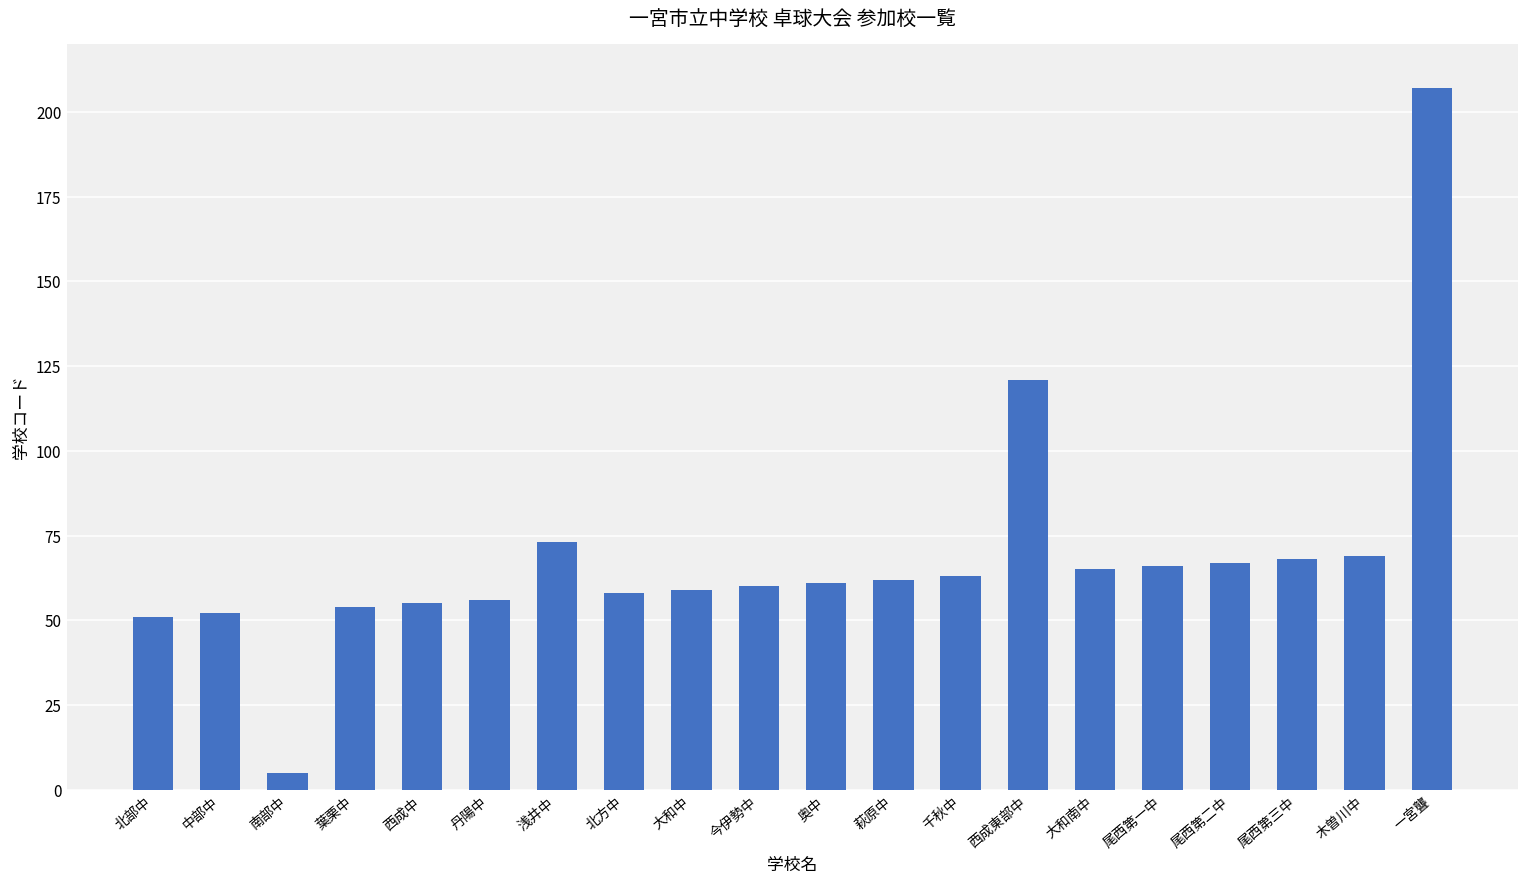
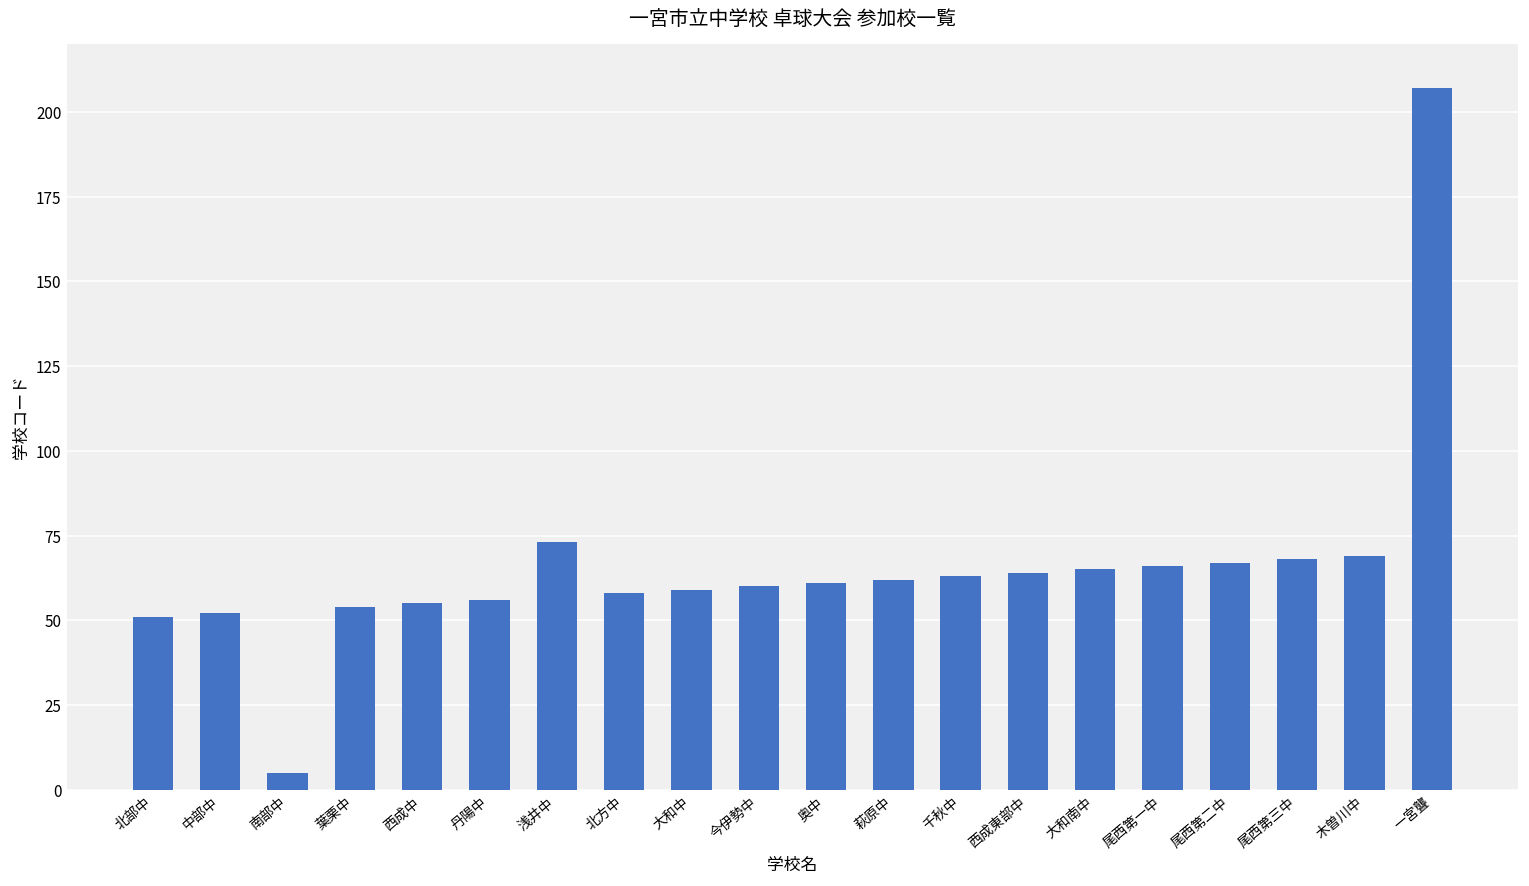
西成東部中: 121 -> 64
